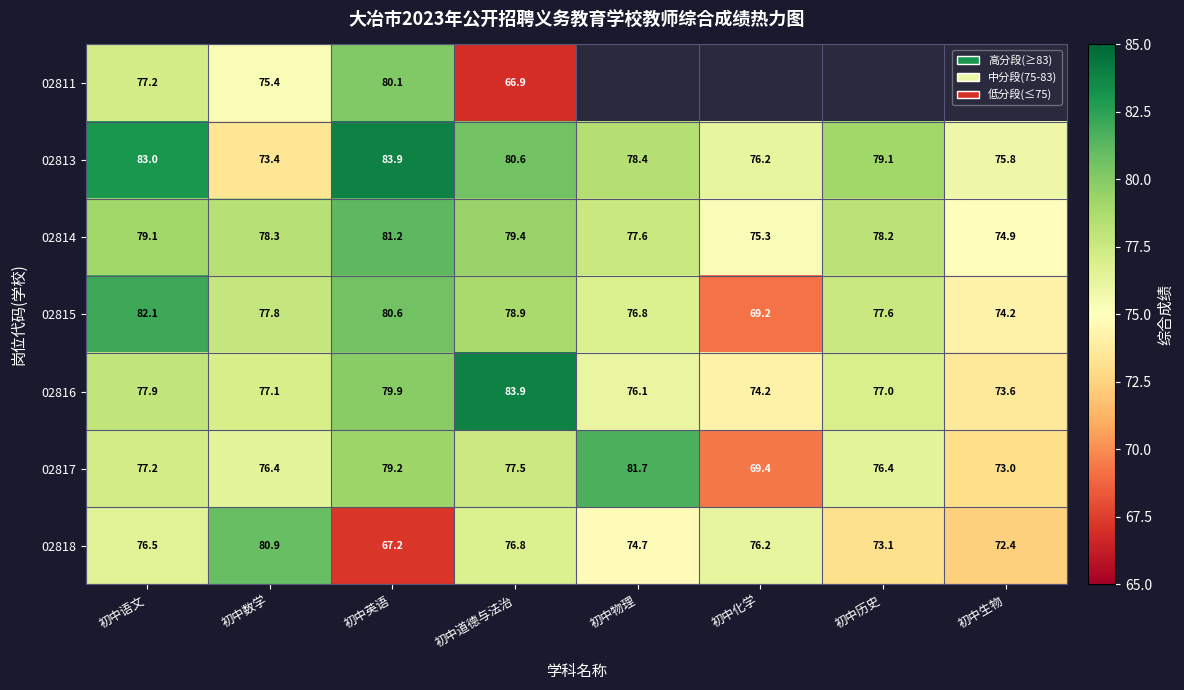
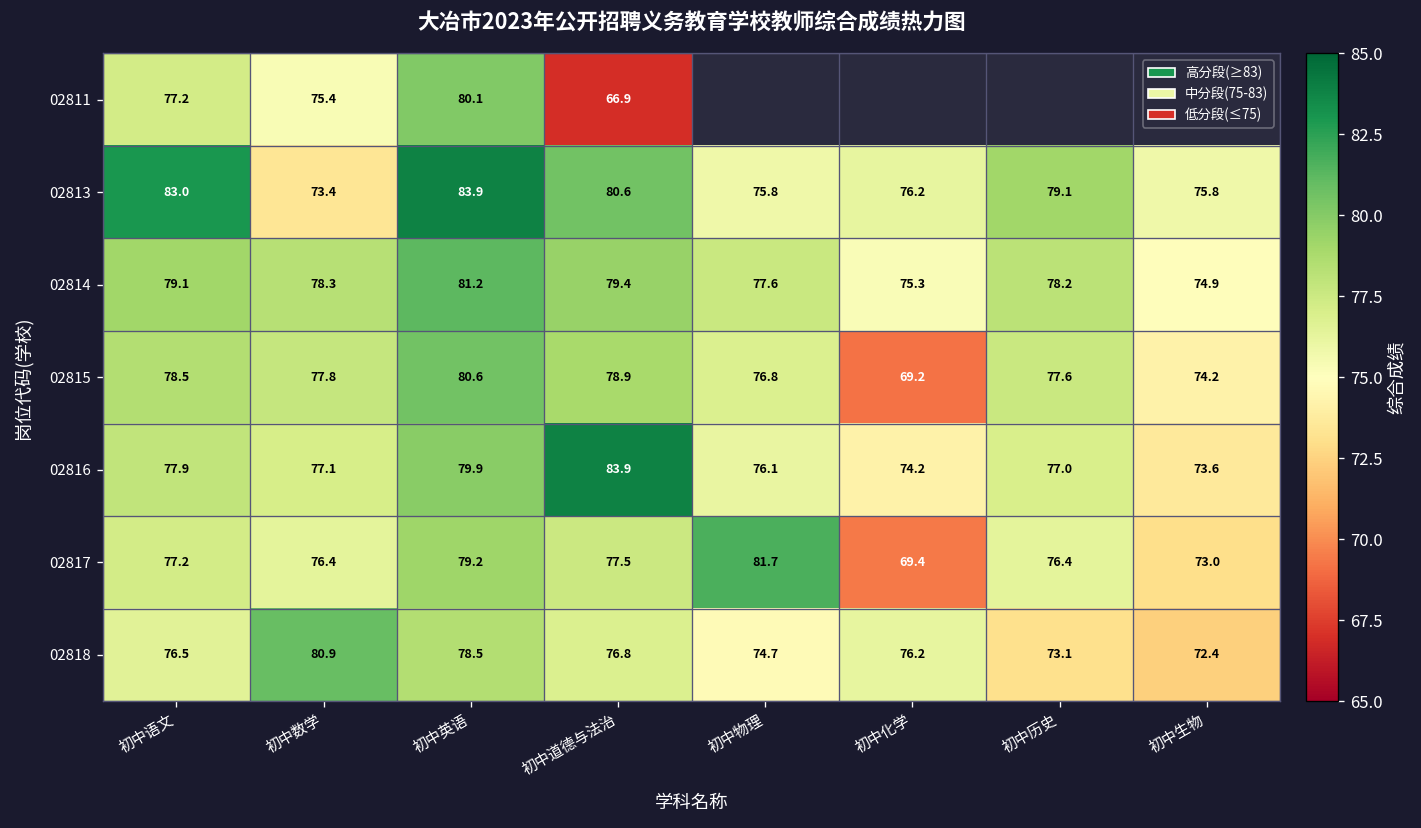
02813, 初中物理: 78.4 -> 75.8
02815, 初中语文: 82.1 -> 78.5
02818, 初中英语: 67.2 -> 78.5
